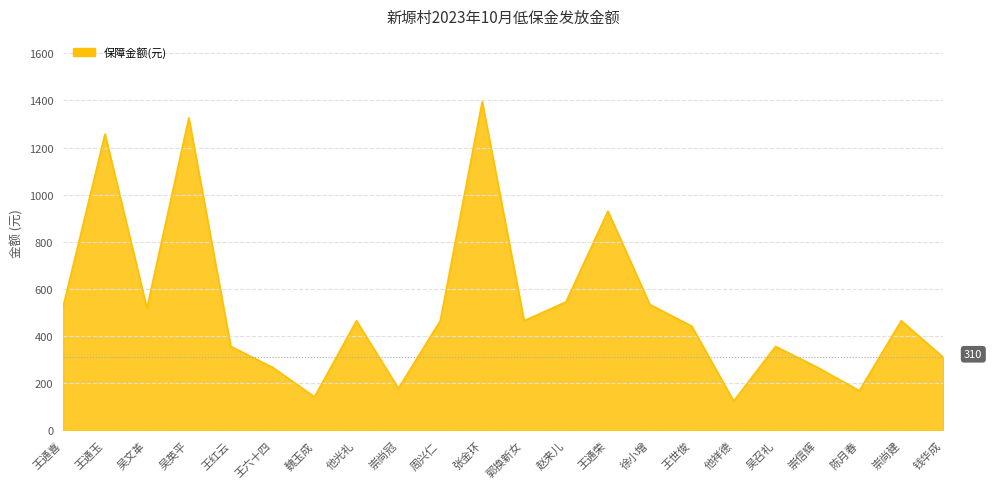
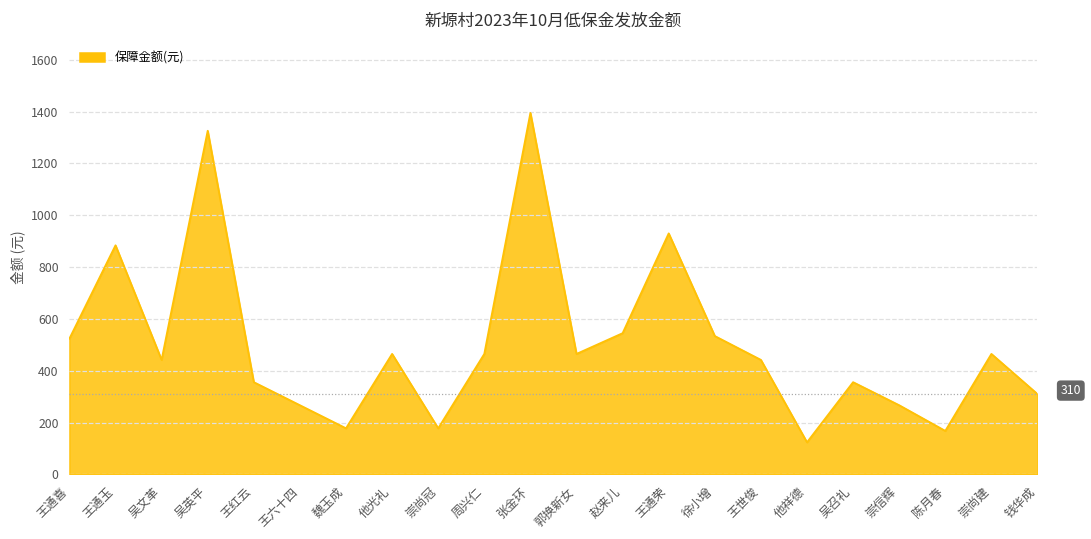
王通玉: 1260 -> 880
吴文革: 520 -> 440
魏玉成: 140 -> 180
